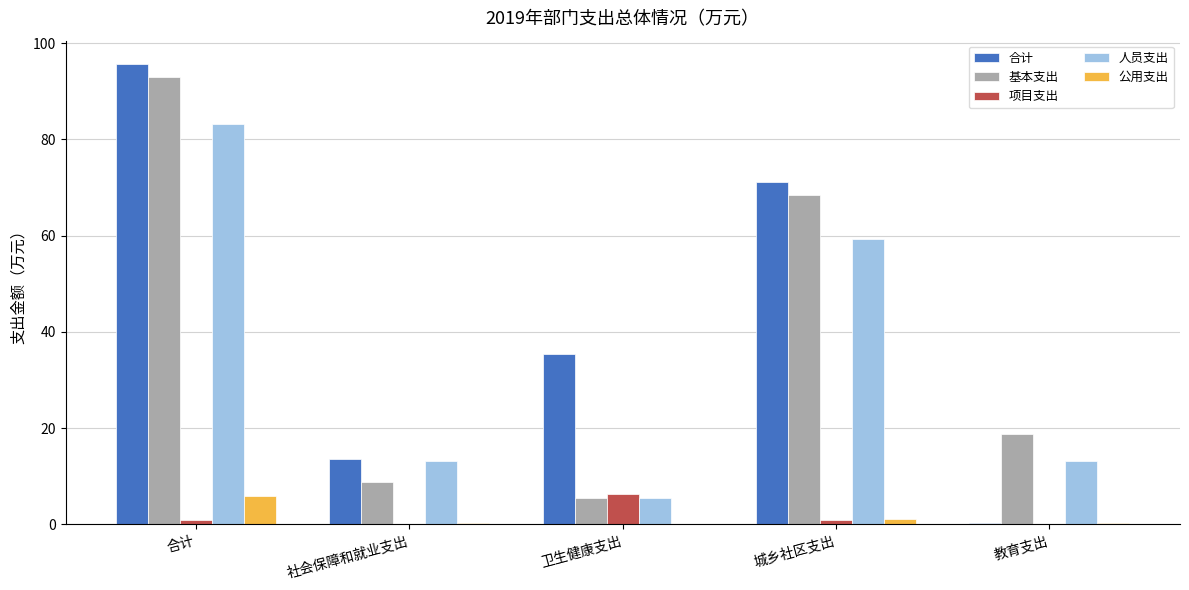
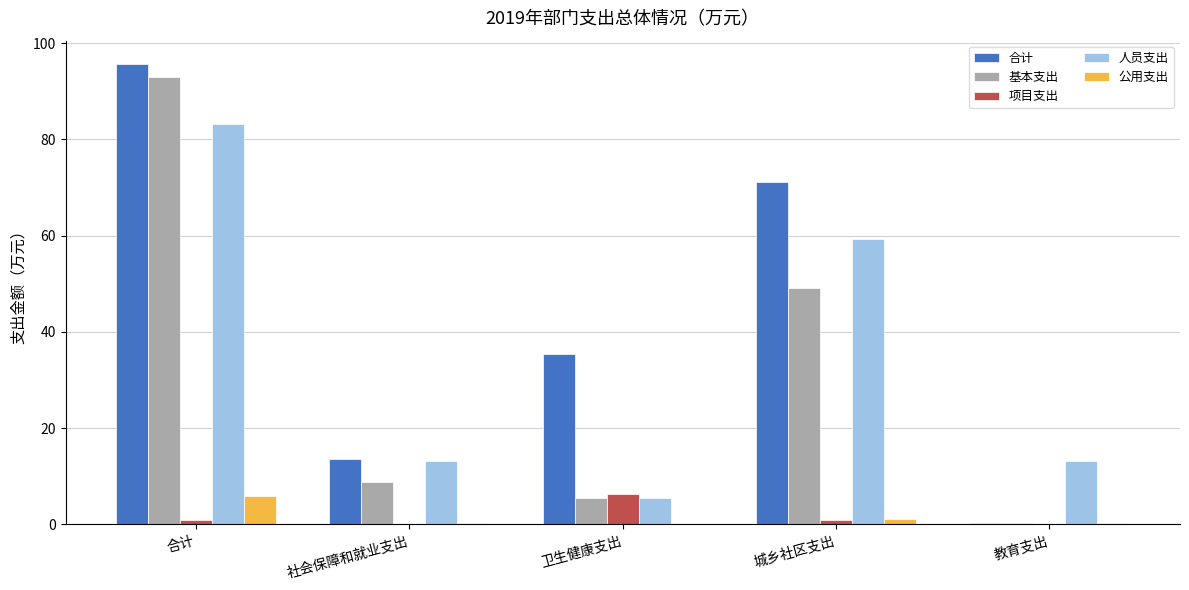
基本支出, 城乡社区支出: 68 -> 49
基本支出, 教育支出: 19 -> 0
